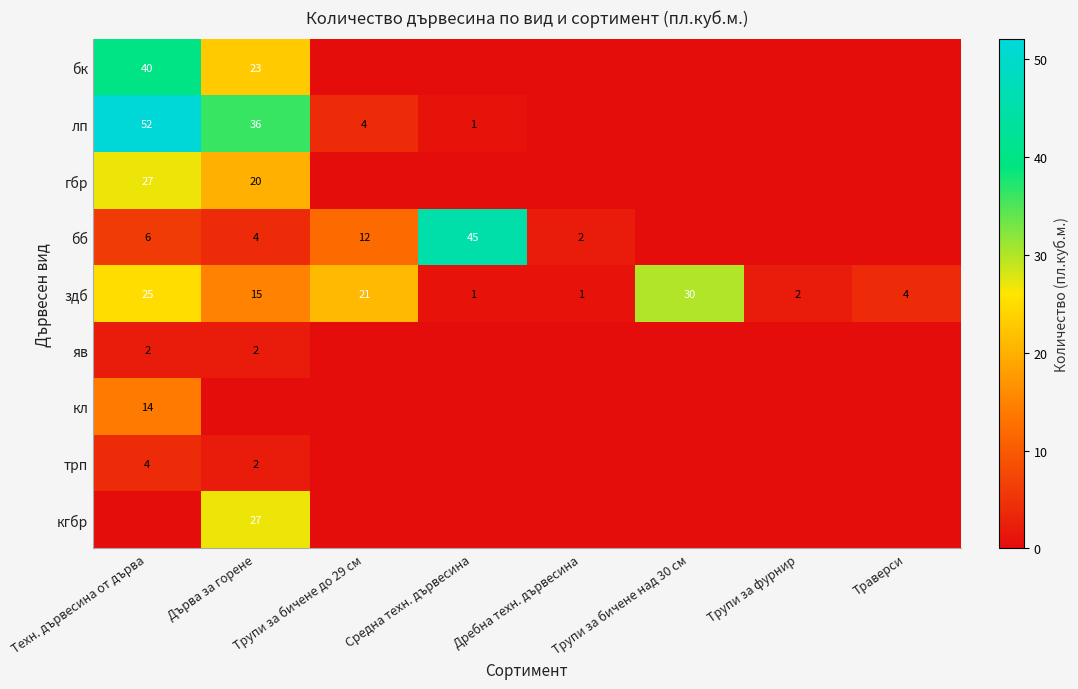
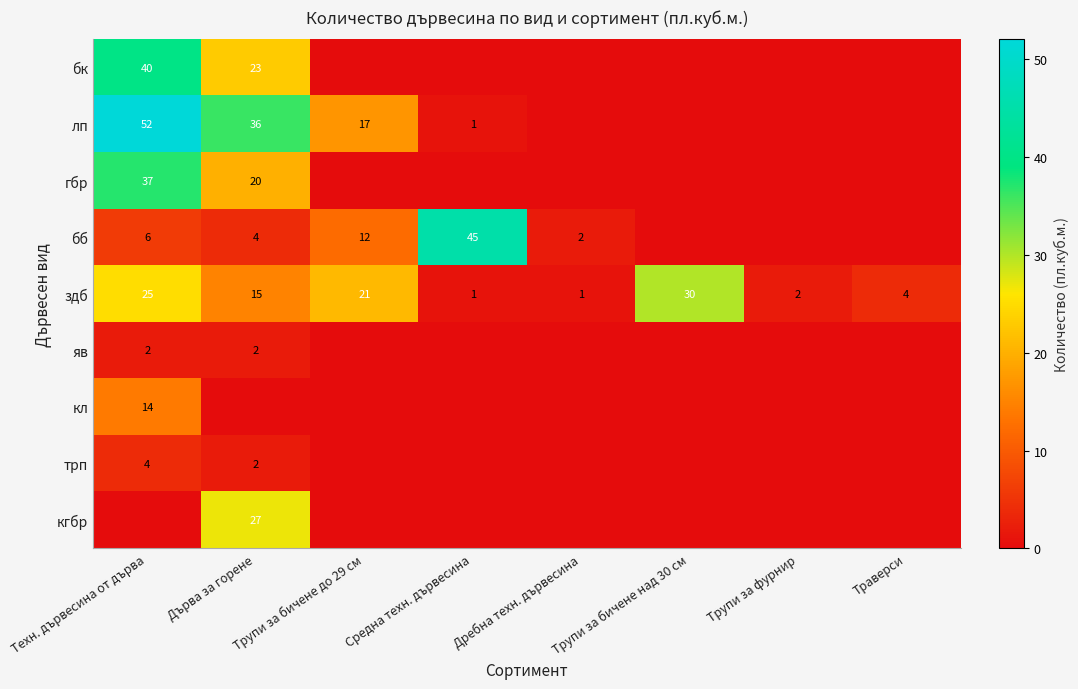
лп, Трупи за бичене до 29 см: 4 -> 17
гбр, Техн. дървесина от дърва: 27 -> 37
